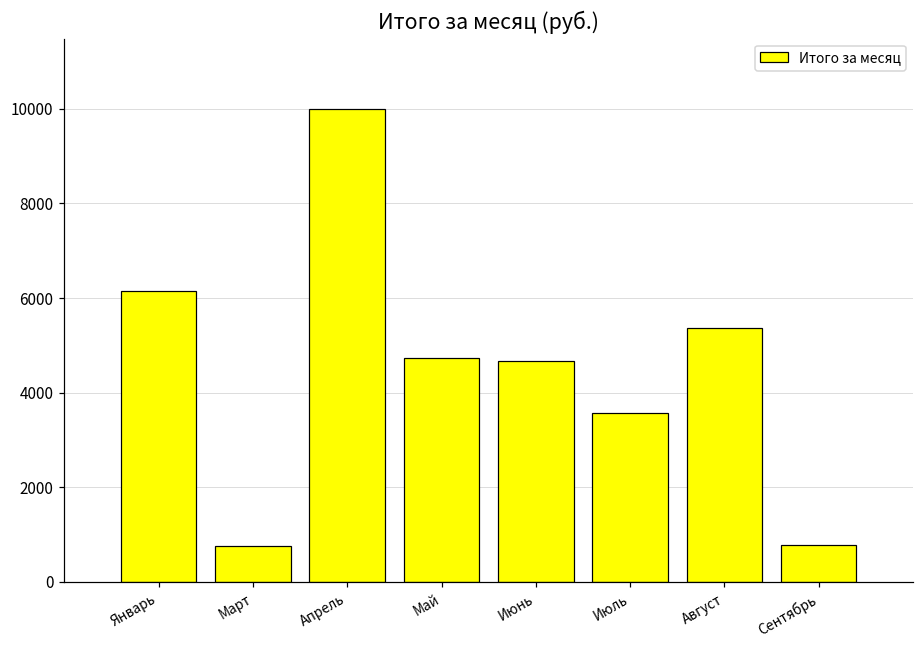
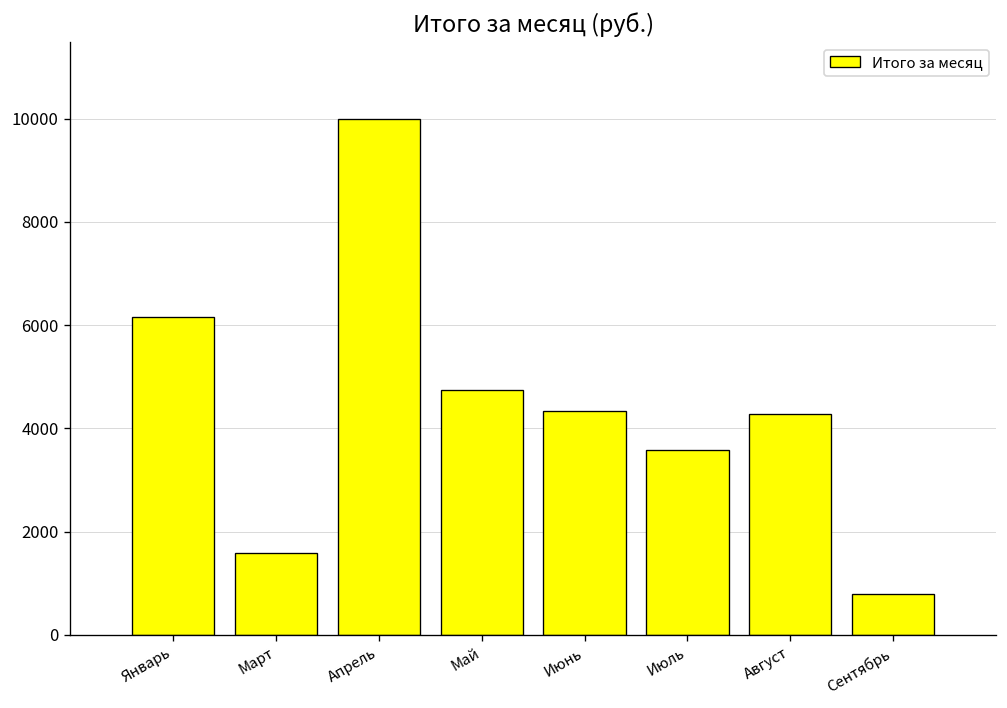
Март: 800 -> 1600
Июнь: 4700 -> 4300
Август: 5400 -> 4300
